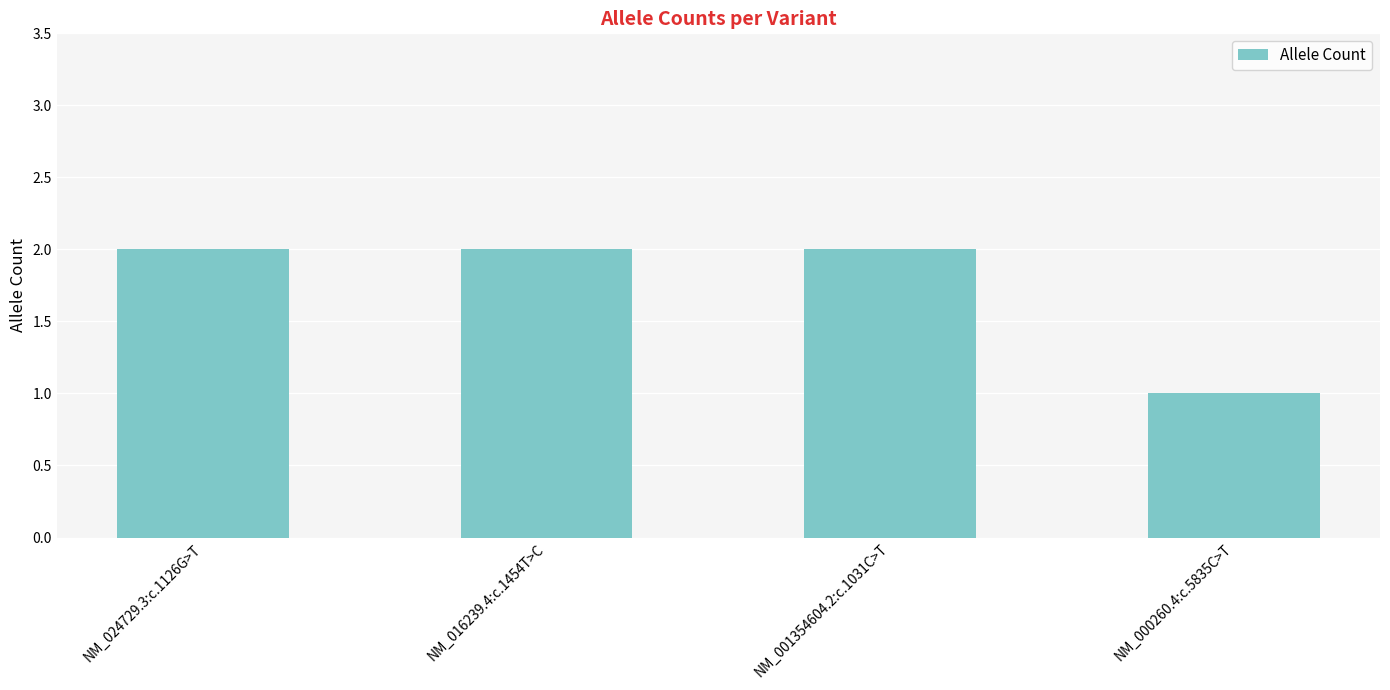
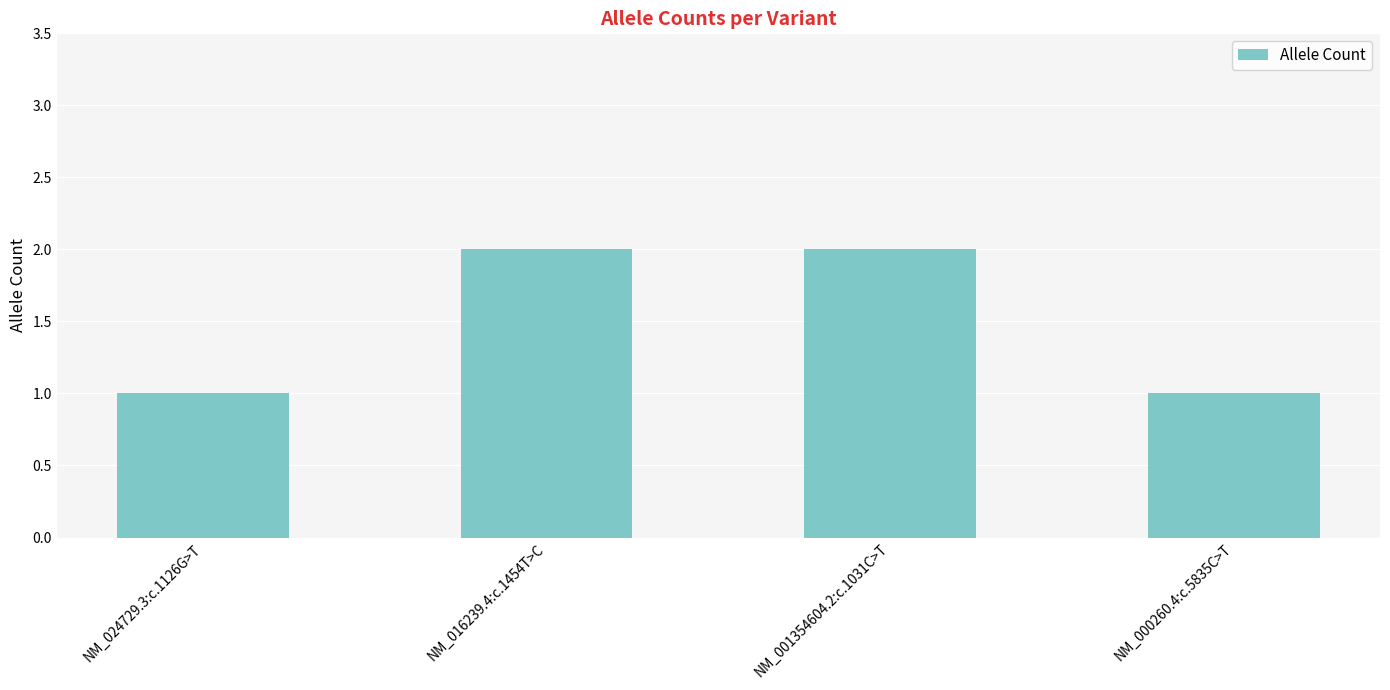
NM_024729.3:c.1126G>T: 2 -> 1
